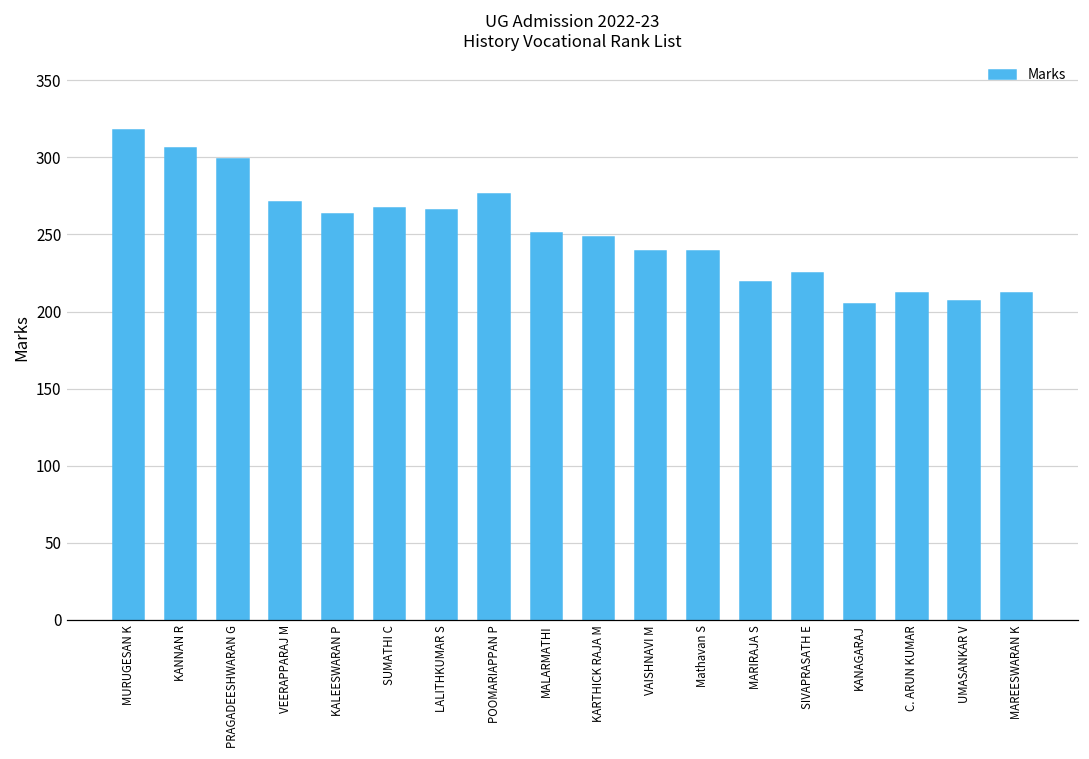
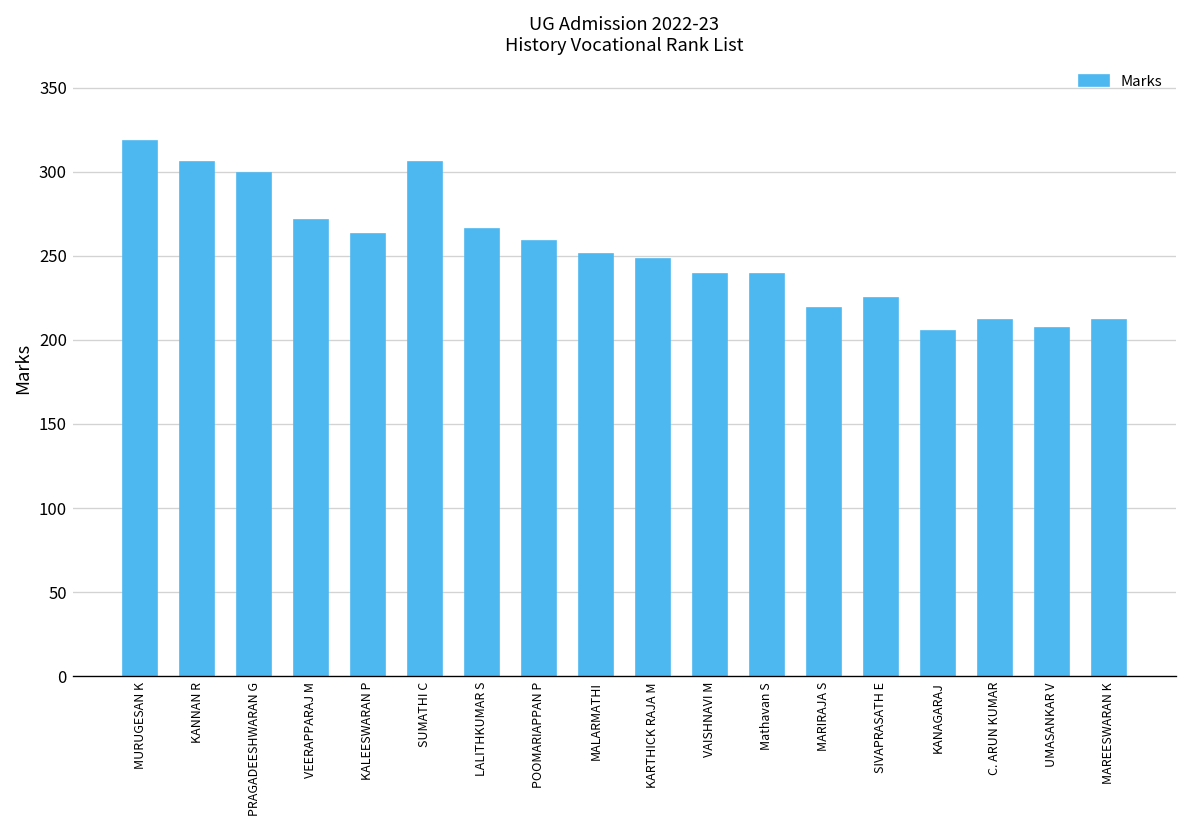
SUMATHI C: 267 -> 306
POOMARIAPPAN P: 276 -> 259
